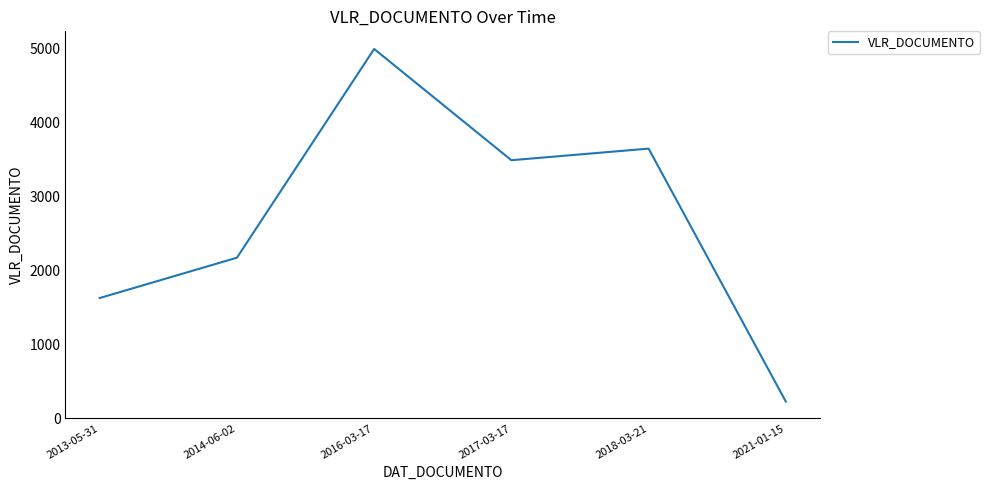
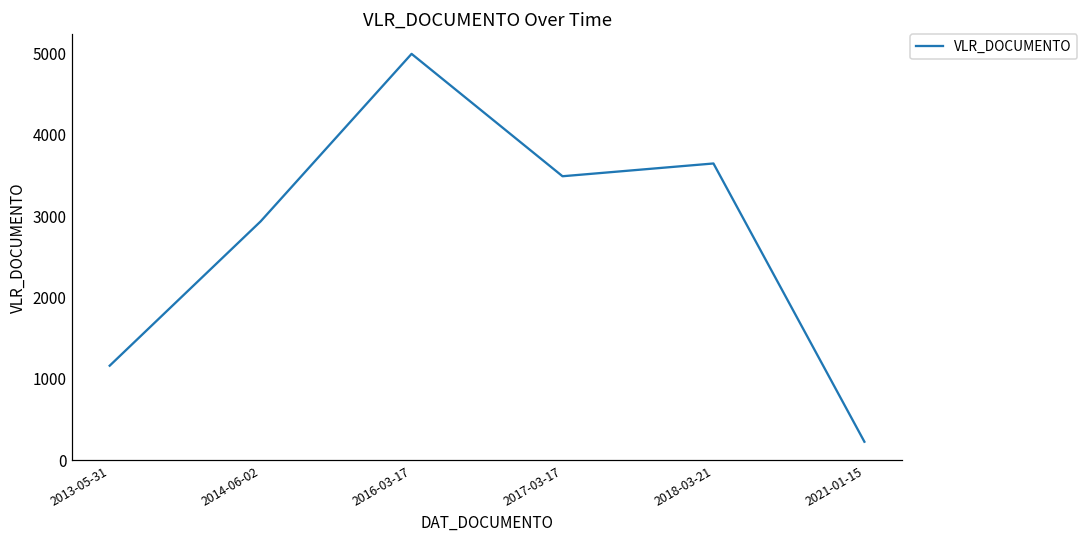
2013-05-31: 1600 -> 1200
2014-06-02: 2200 -> 2900
